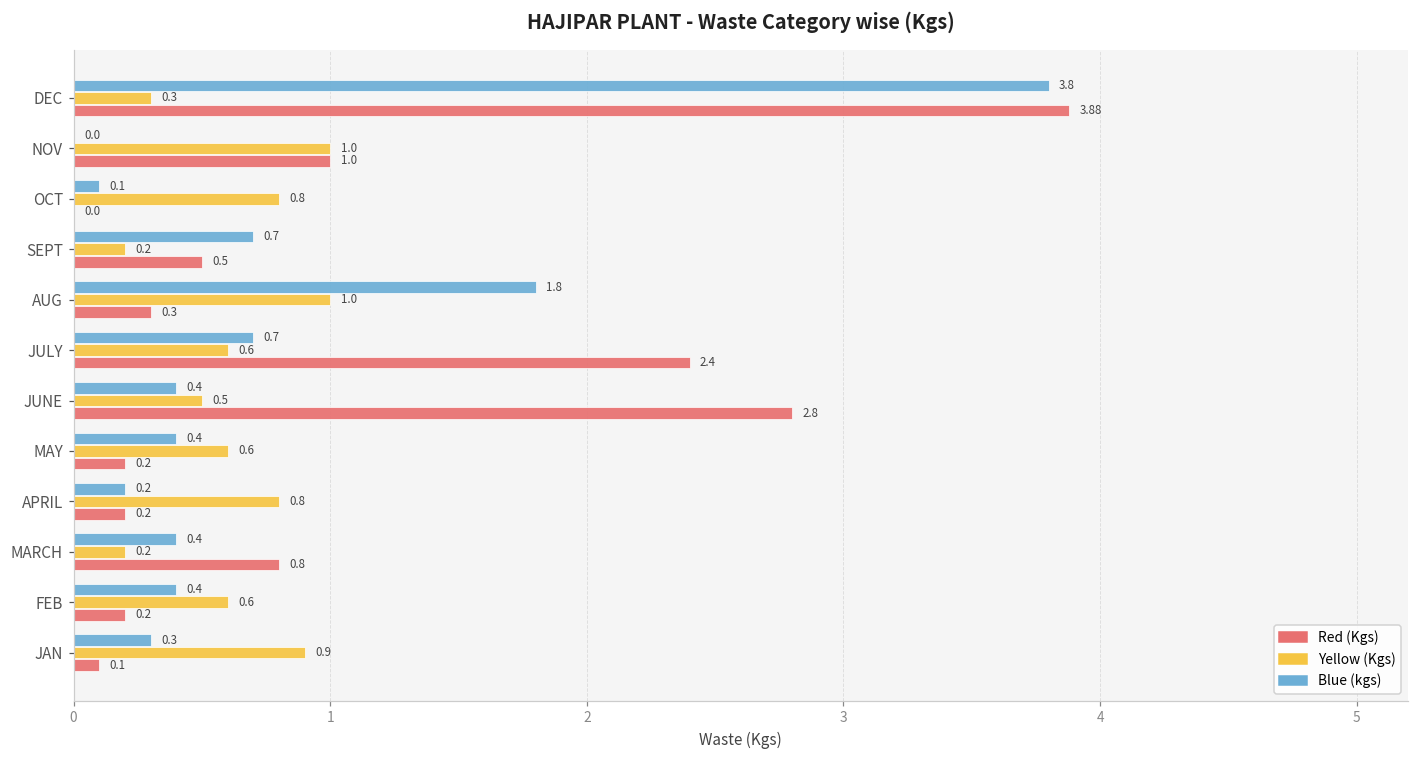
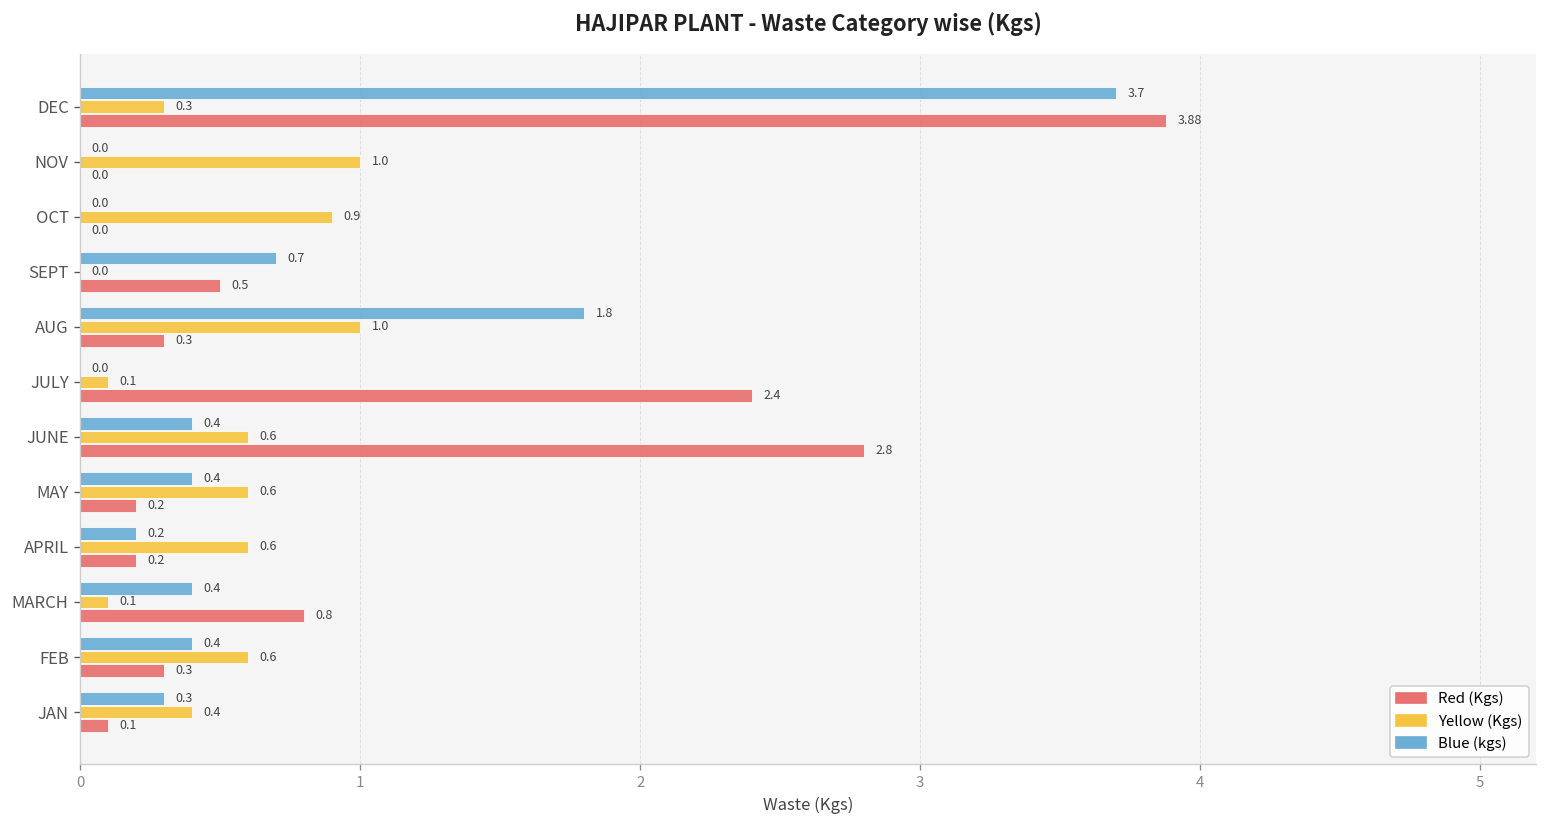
Blue (kgs), DEC: 3.8 -> 3.7
Red (Kgs), NOV: 1.0 -> 0.0
Blue (kgs), OCT: 0.1 -> 0.0
Yellow (Kgs), OCT: 0.8 -> 0.9
Yellow (Kgs), SEPT: 0.2 -> 0.0
Blue (kgs), JULY: 0.7 -> 0.0
Yellow (Kgs), JULY: 0.6 -> 0.1
Yellow (Kgs), JUNE: 0.5 -> 0.6
Yellow (Kgs), APRIL: 0.8 -> 0.6
Yellow (Kgs), MARCH: 0.2 -> 0.1
Red (Kgs), FEB: 0.2 -> 0.3
Yellow (Kgs), JAN: 0.9 -> 0.4
